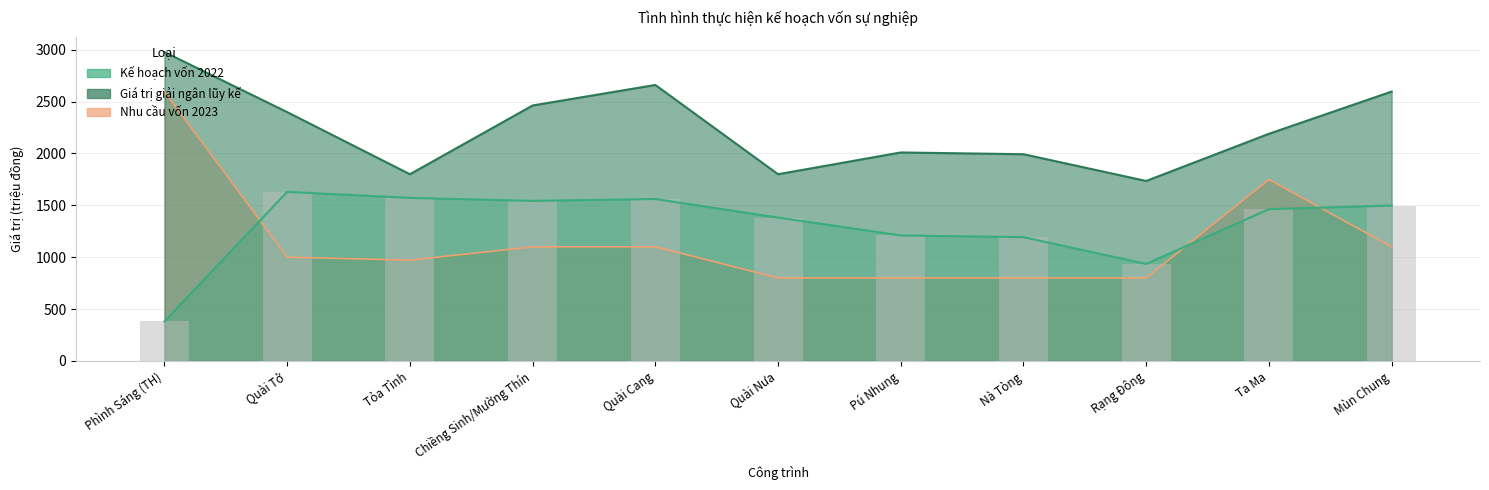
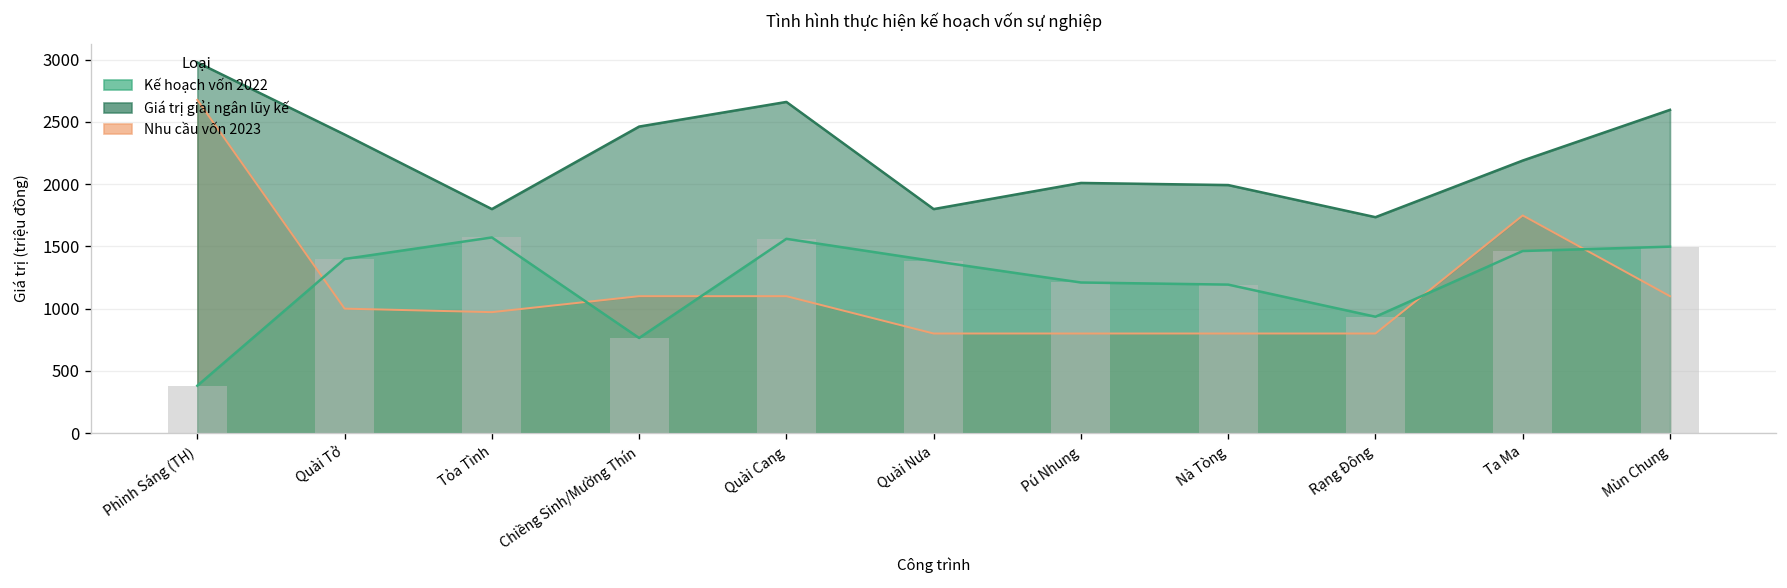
Nhu cầu vốn 2023, Phình Sáng (TH): 2600 -> 2680
Kế hoạch vốn 2022, Quài Tở: 1630 -> 1400
Kế hoạch vốn 2022, Chiềng Sinh/Mường Thín: 1540 -> 760
